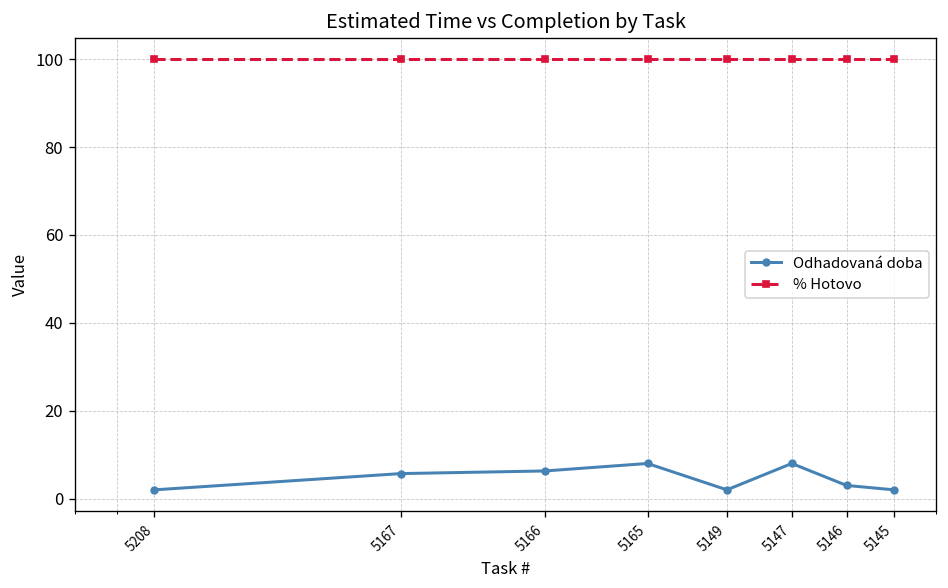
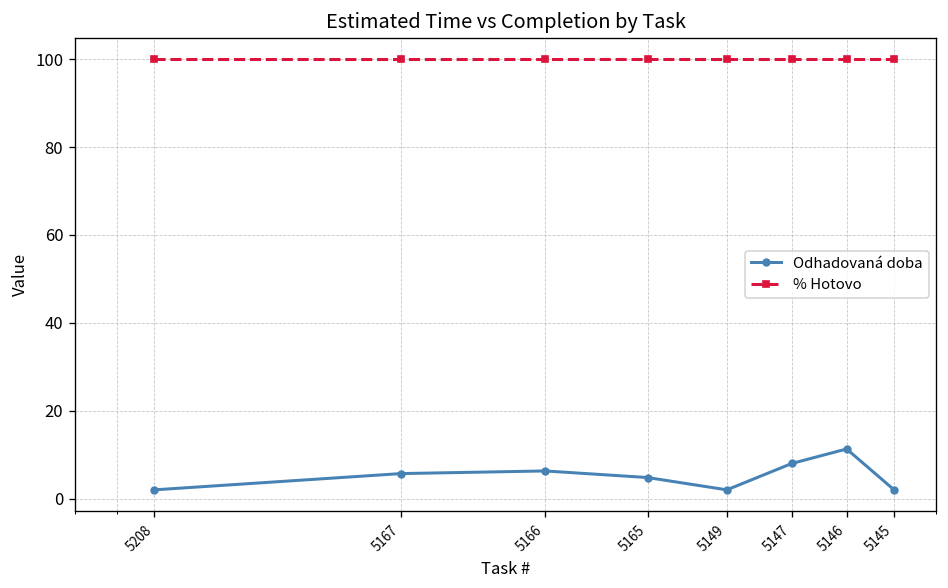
Odhadovaná doba, 5165: 8 -> 5
Odhadovaná doba, 5146: 3 -> 11
